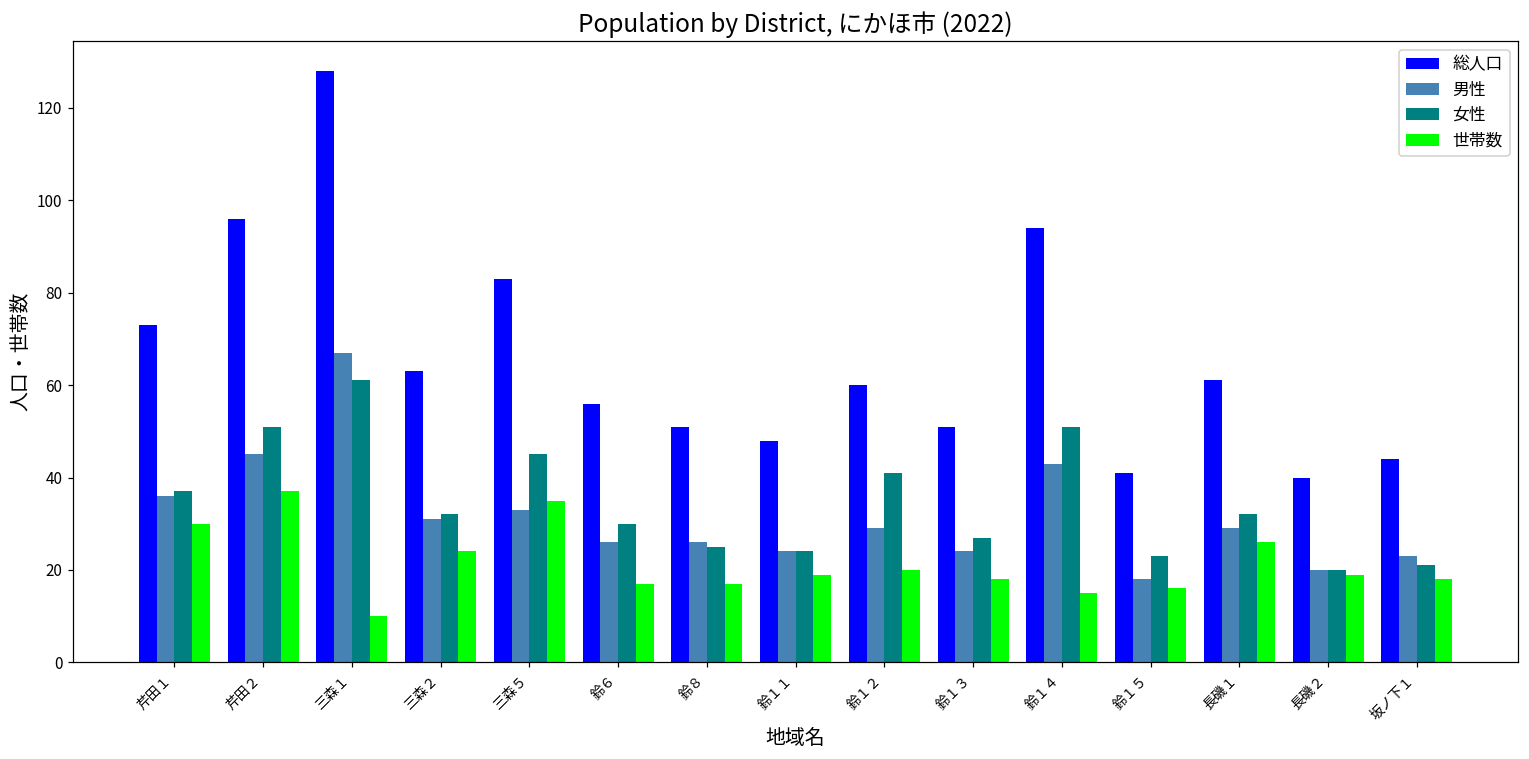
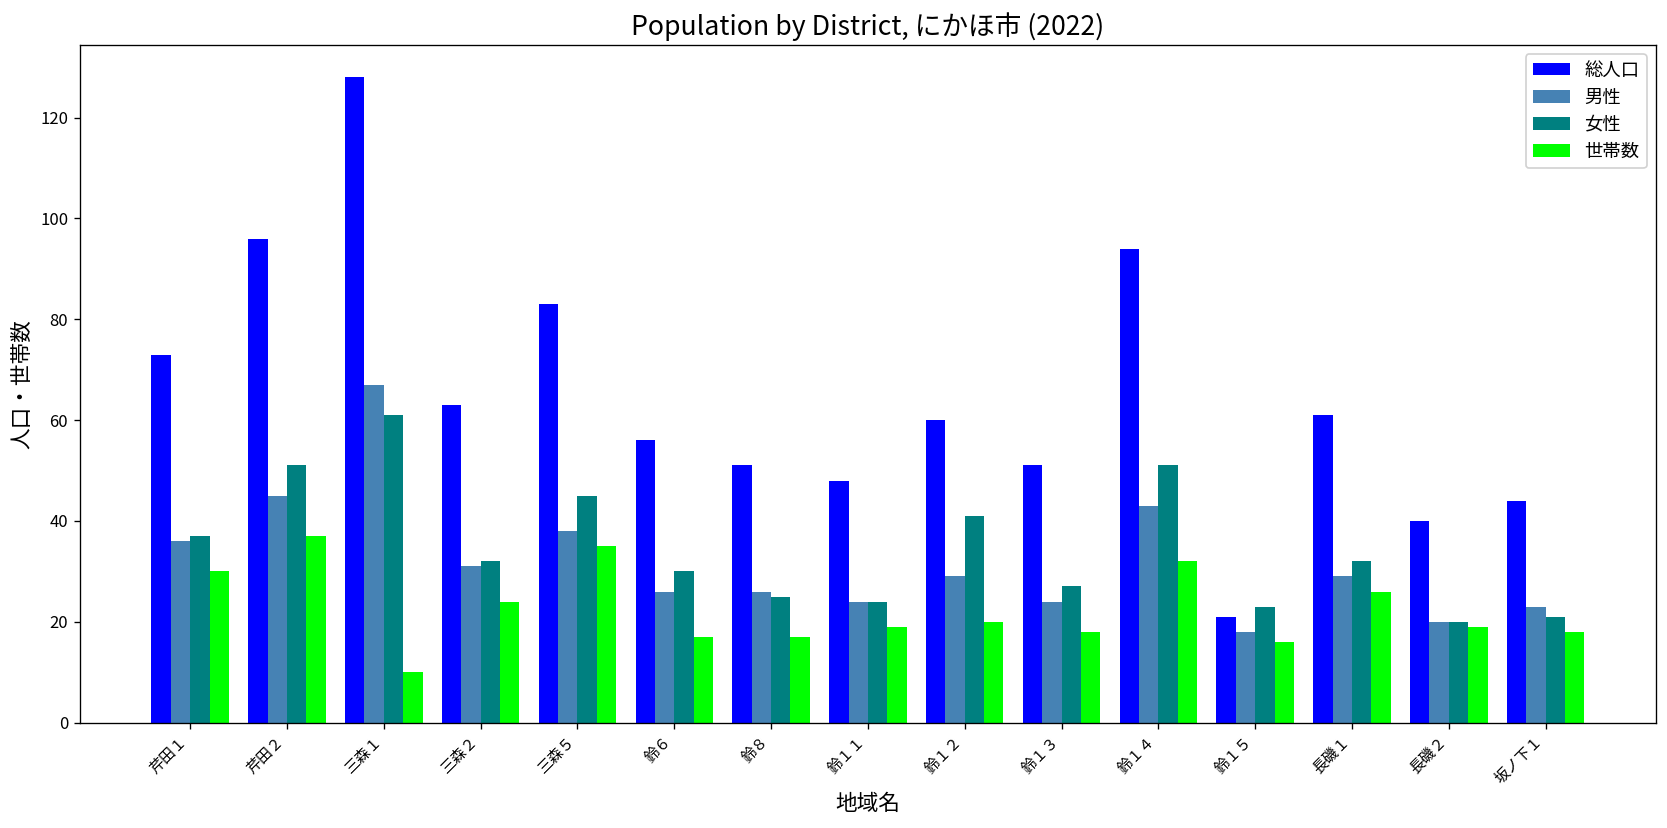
男性, 三森５: 33 -> 38
世帯数, 鈴１４: 15 -> 32
総人口, 鈴１５: 41 -> 21
